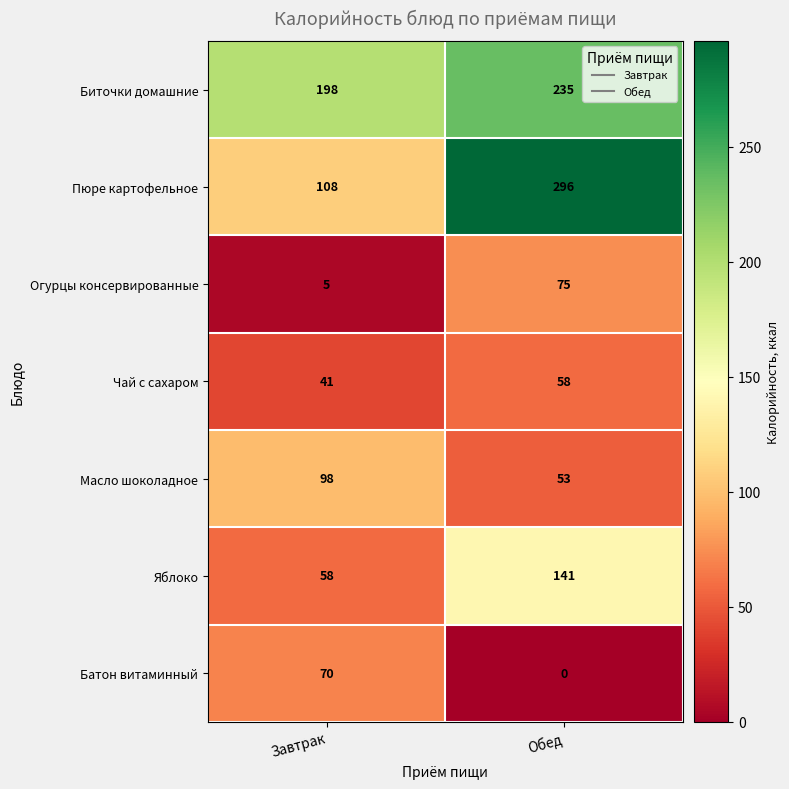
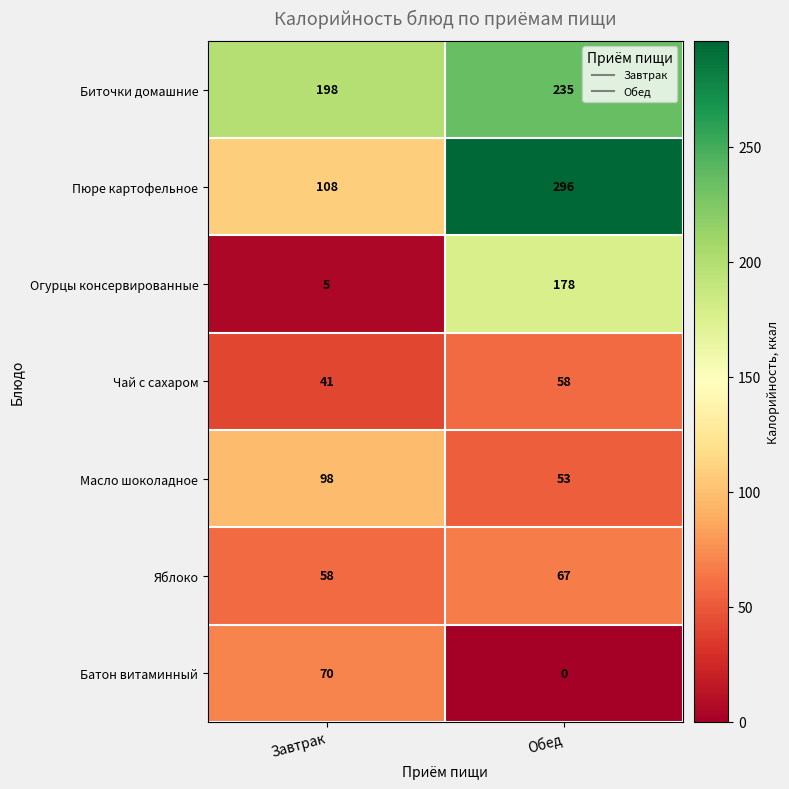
Огурцы консервированные, Обед: 75 -> 178
Яблоко, Обед: 141 -> 67
